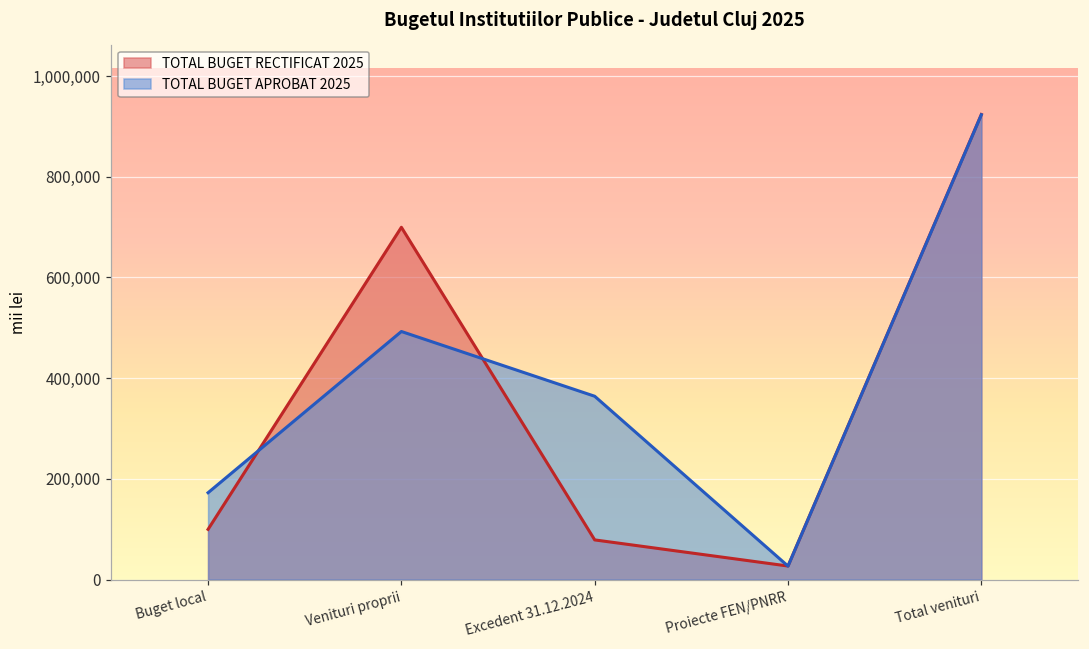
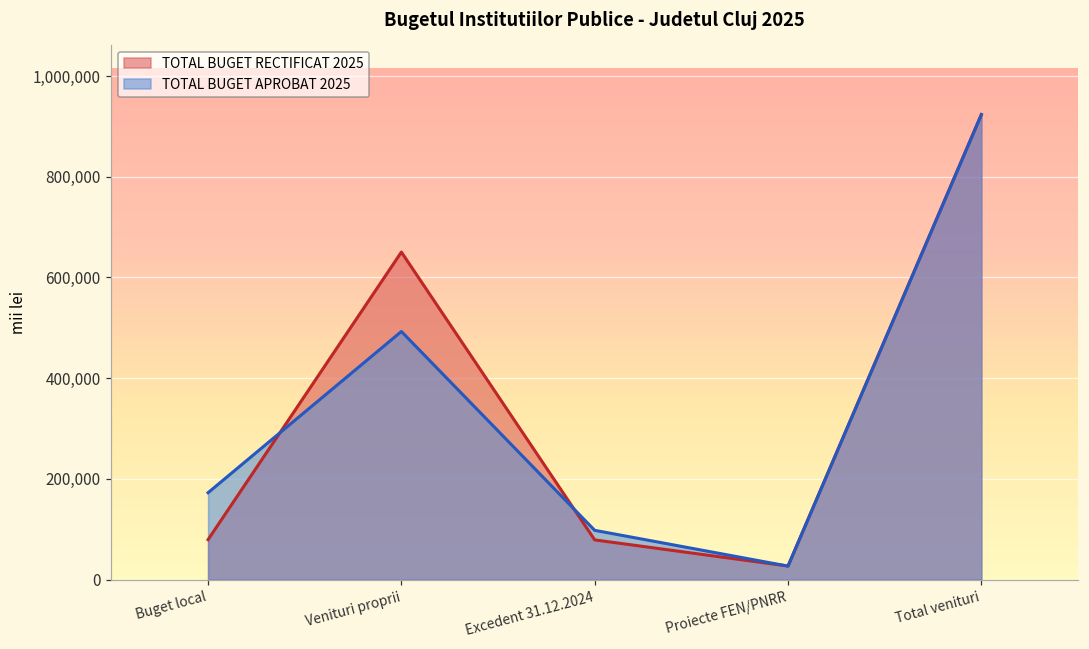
TOTAL BUGET RECTIFICAT 2025, Buget local: 100,000 -> 80,000
TOTAL BUGET RECTIFICAT 2025, Venituri proprii: 700,000 -> 650,000
TOTAL BUGET APROBAT 2025, Excedent 31.12.2024: 360,000 -> 100,000
